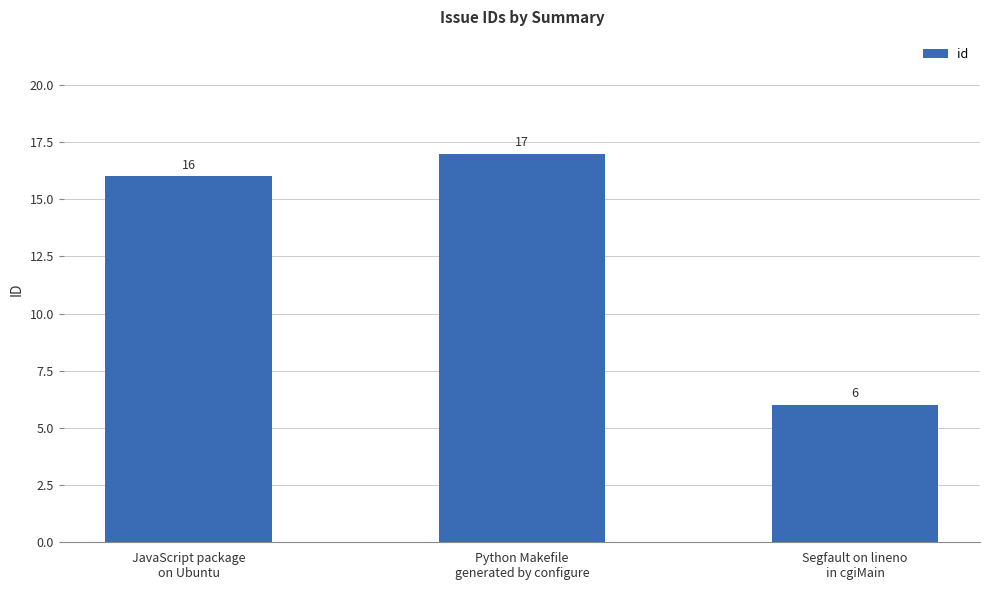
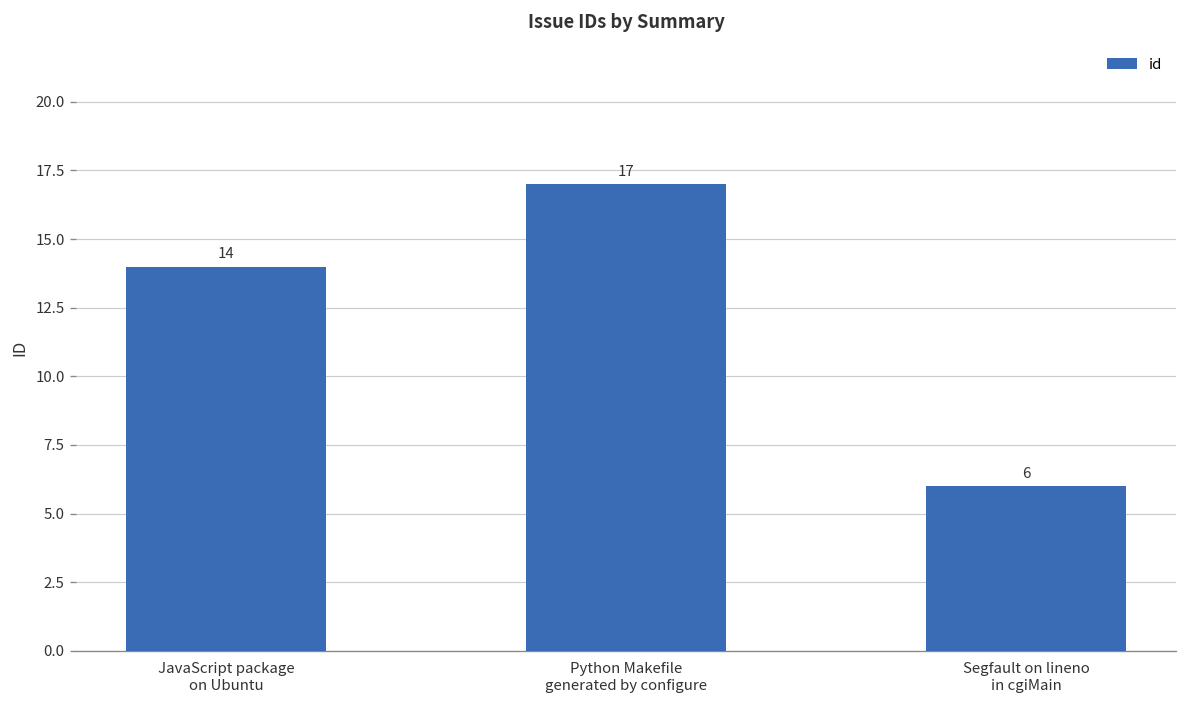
JavaScript package on Ubuntu: 16 -> 14
